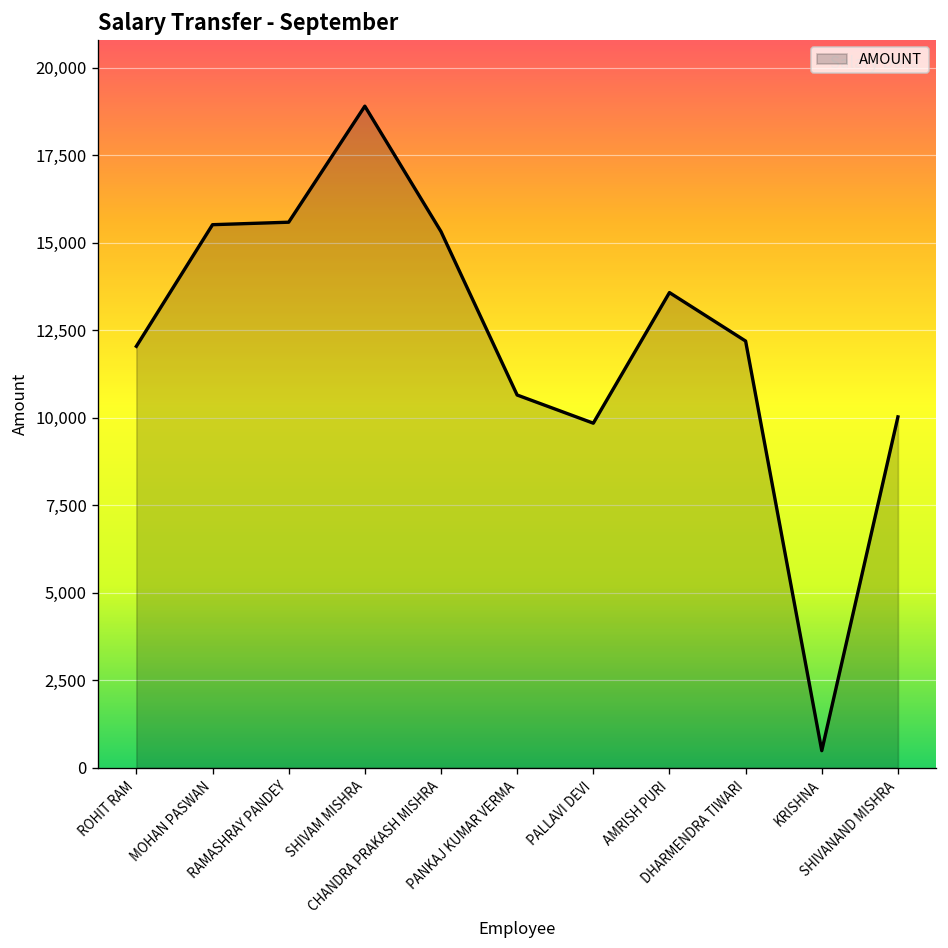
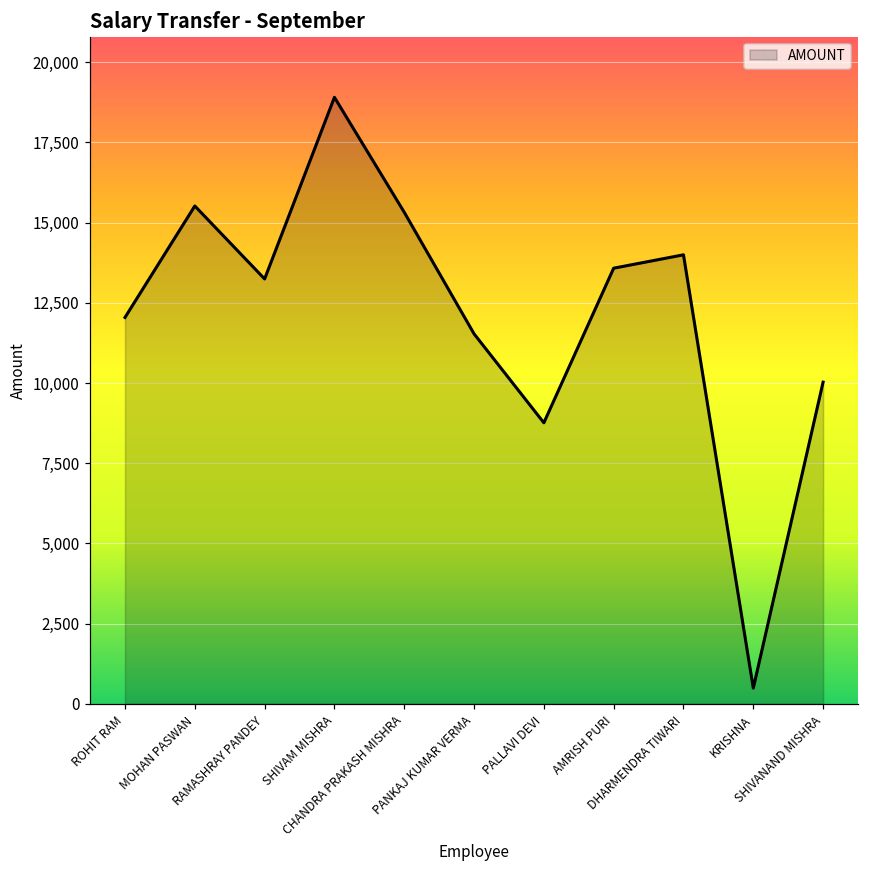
RAMASHRAY PANDEY: 15,600 -> 13,200
PANKAJ KUMAR VERMA: 10,700 -> 11,500
PALLAVI DEVI: 9,800 -> 8,800
DHARMENDRA TIWARI: 12,200 -> 14,000
